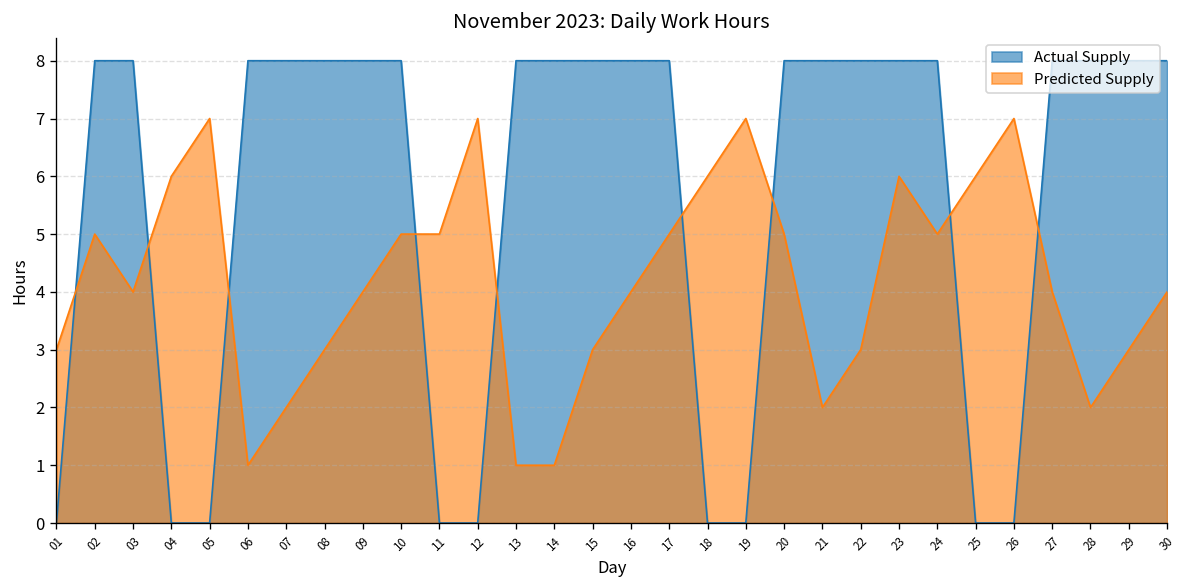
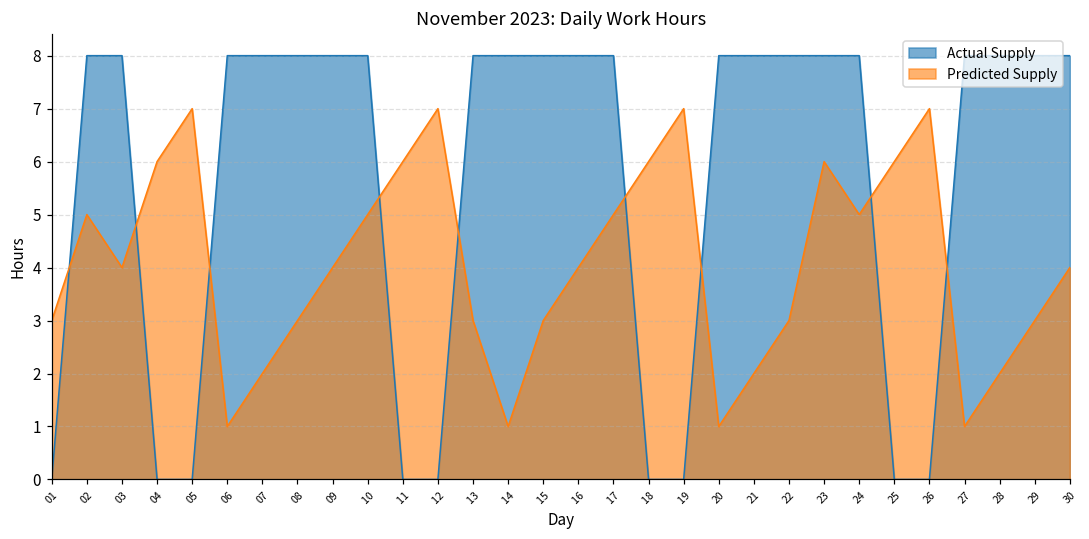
Predicted Supply, 11: 5 -> 6
Predicted Supply, 13: 1 -> 3
Predicted Supply, 20: 5 -> 1
Predicted Supply, 27: 4 -> 1
